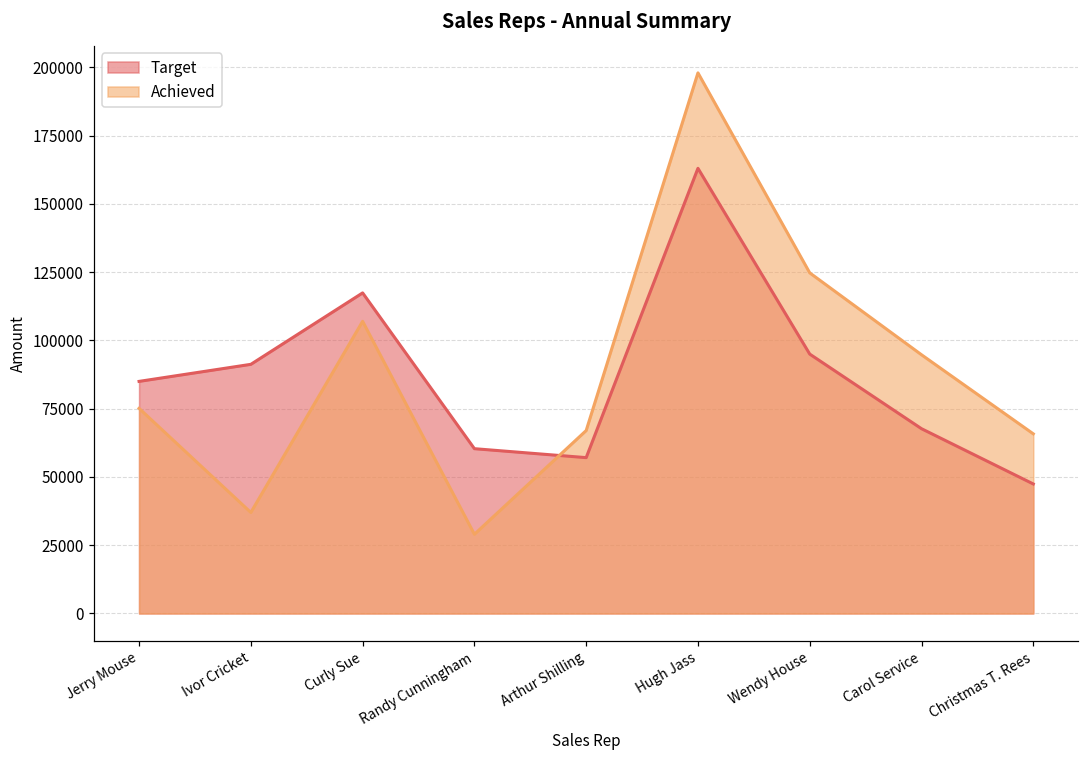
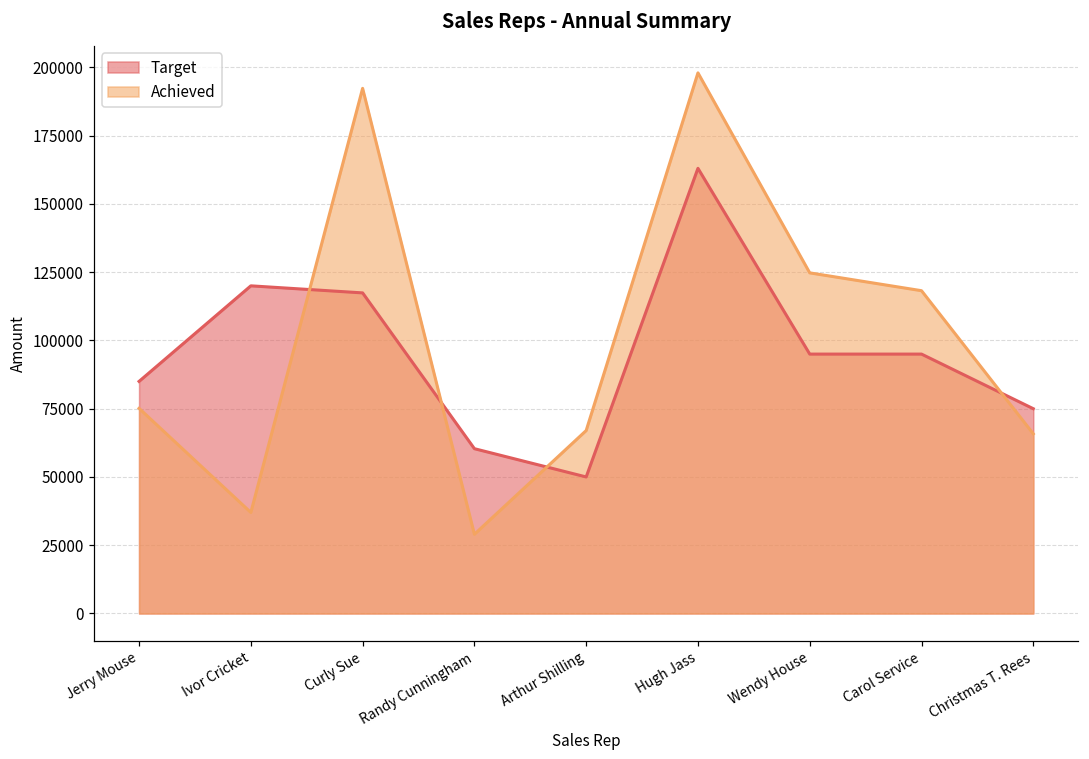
Target, Ivor Cricket: 91000 -> 120000
Achieved, Curly Sue: 107000 -> 192000
Target, Arthur Shilling: 57000 -> 50000
Target, Carol Service: 68000 -> 95000
Achieved, Carol Service: 95000 -> 118000
Target, Christmas T. Rees: 47000 -> 75000
